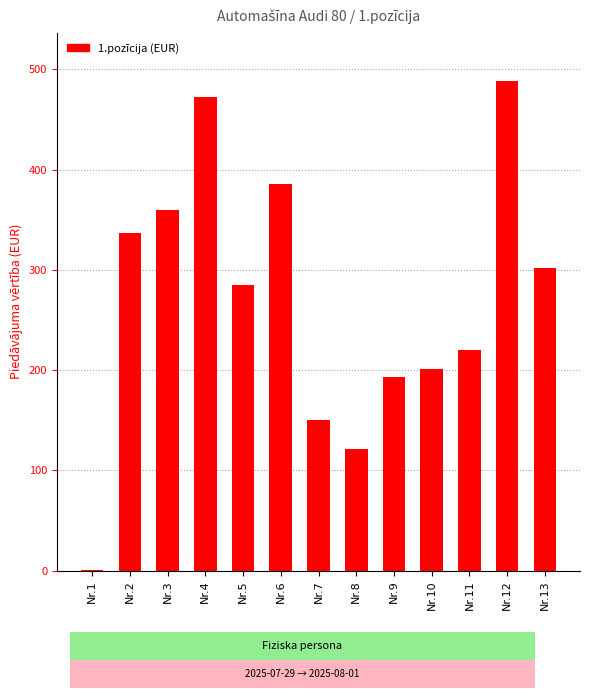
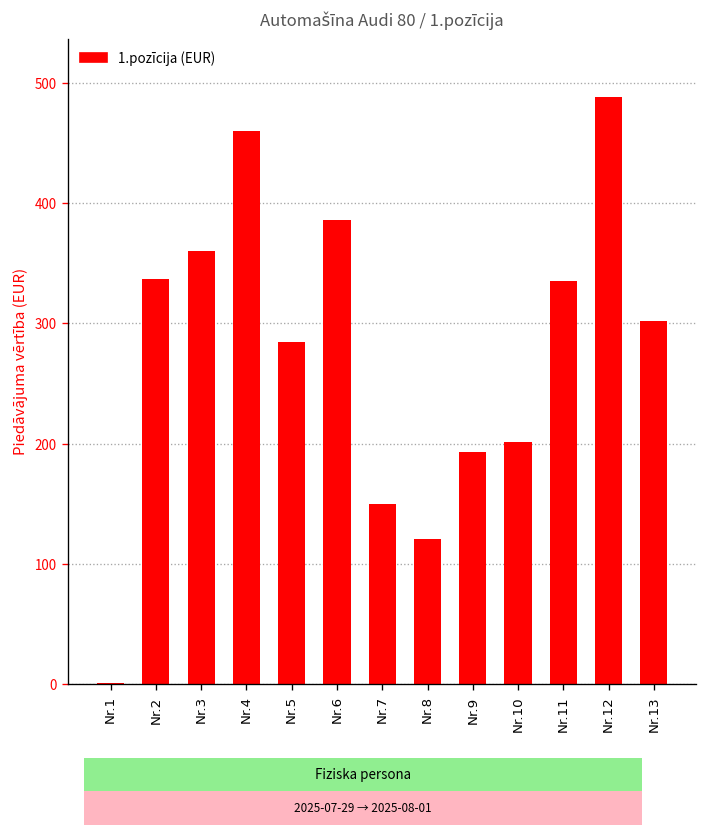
Nr.4: 473 -> 460
Nr.11: 220 -> 335
